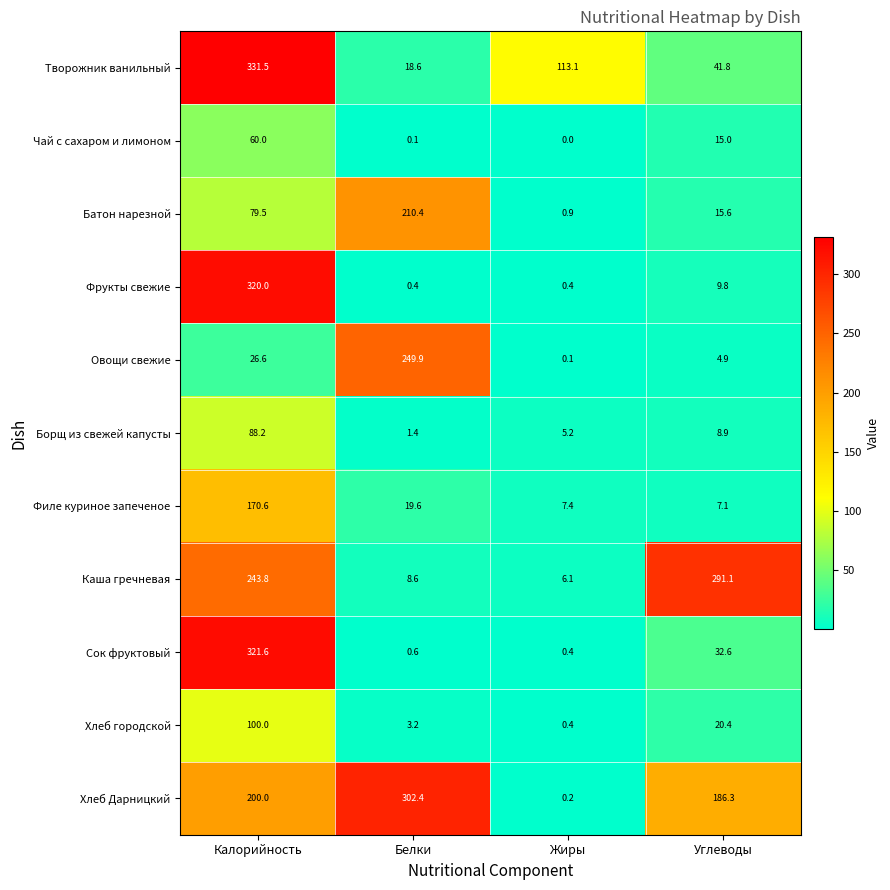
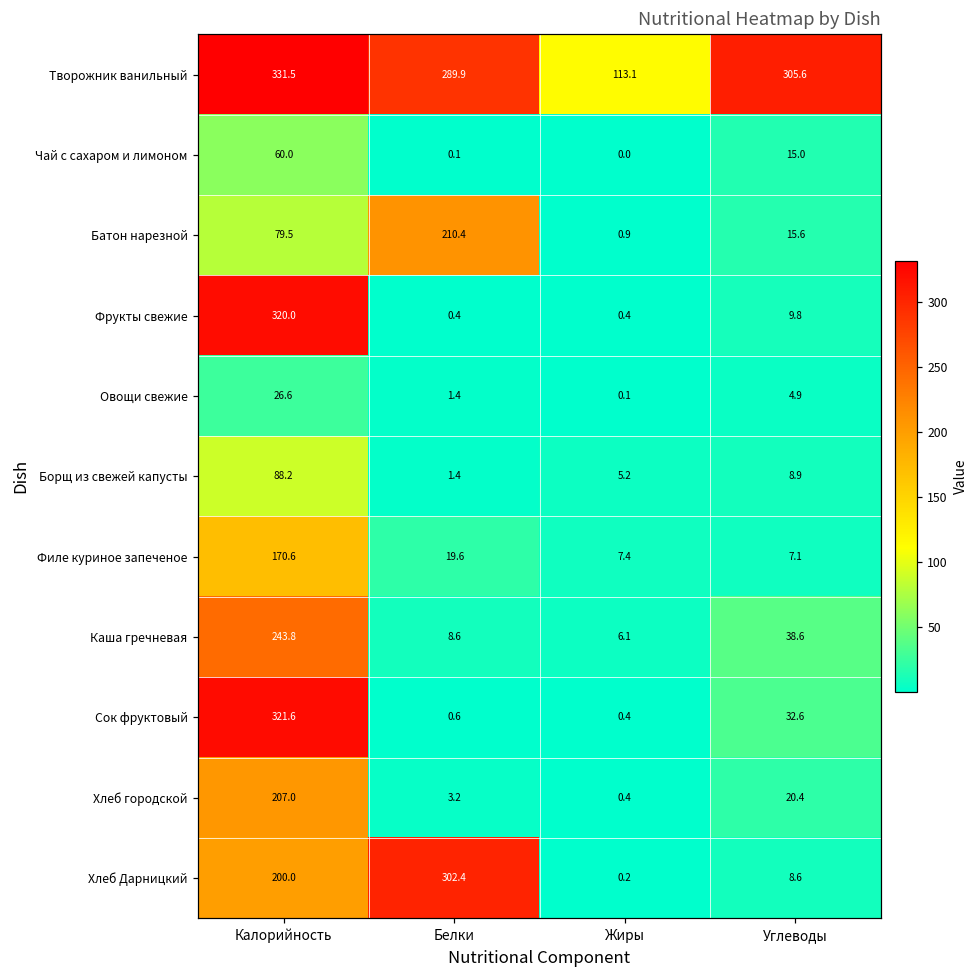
Творожник ванильный, Белки: 18.6 -> 289.9
Творожник ванильный, Углеводы: 41.8 -> 305.6
Овощи свежие, Белки: 249.9 -> 1.4
Каша гречневая, Углеводы: 291.1 -> 38.6
Хлеб городской, Калорийность: 100.0 -> 207.0
Хлеб Дарницкий, Углеводы: 186.3 -> 8.6
